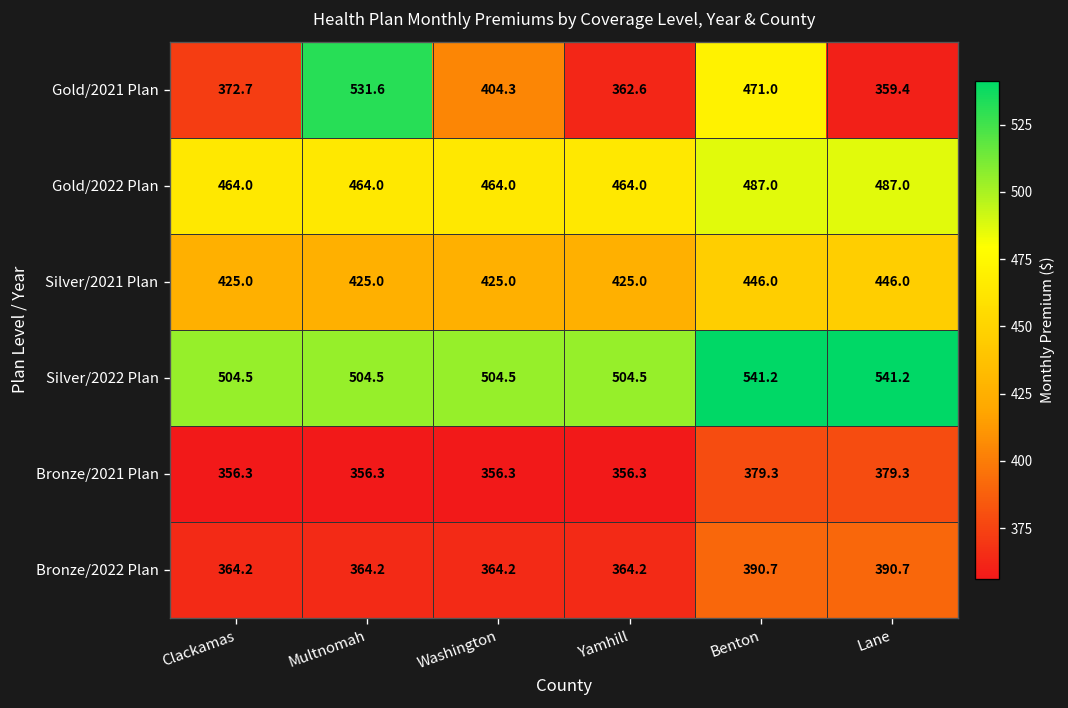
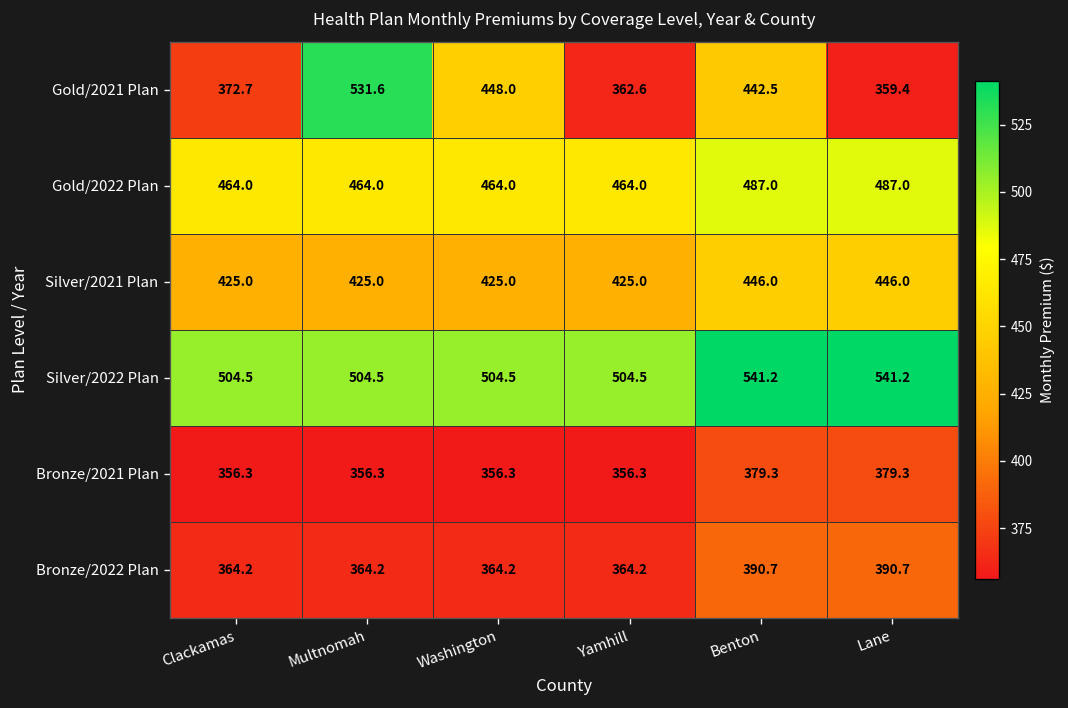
Gold/2021 Plan, Washington: 404.3 -> 448.0
Gold/2021 Plan, Benton: 471.0 -> 442.5
